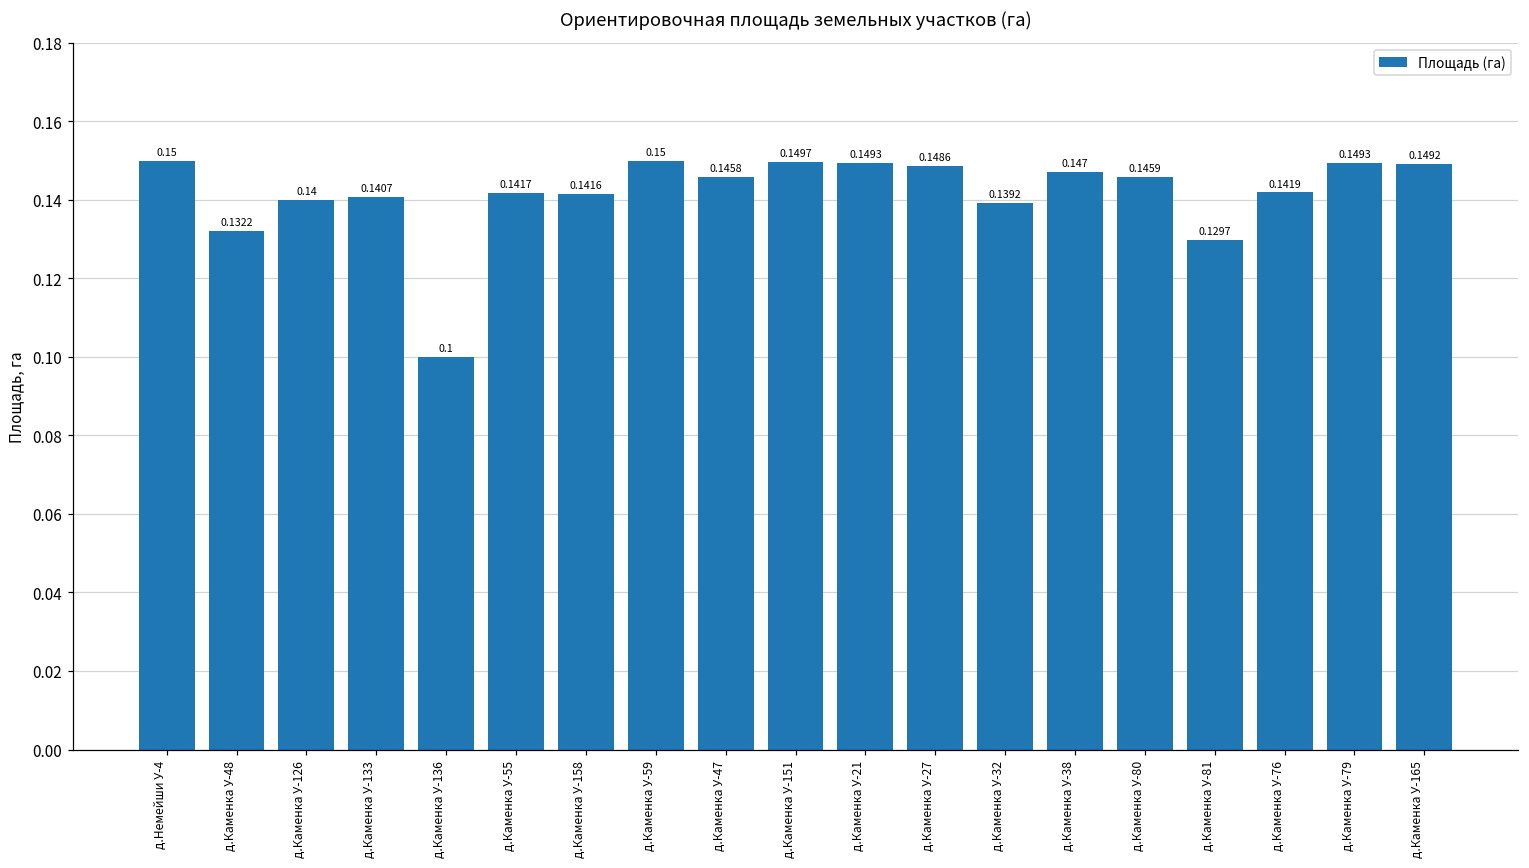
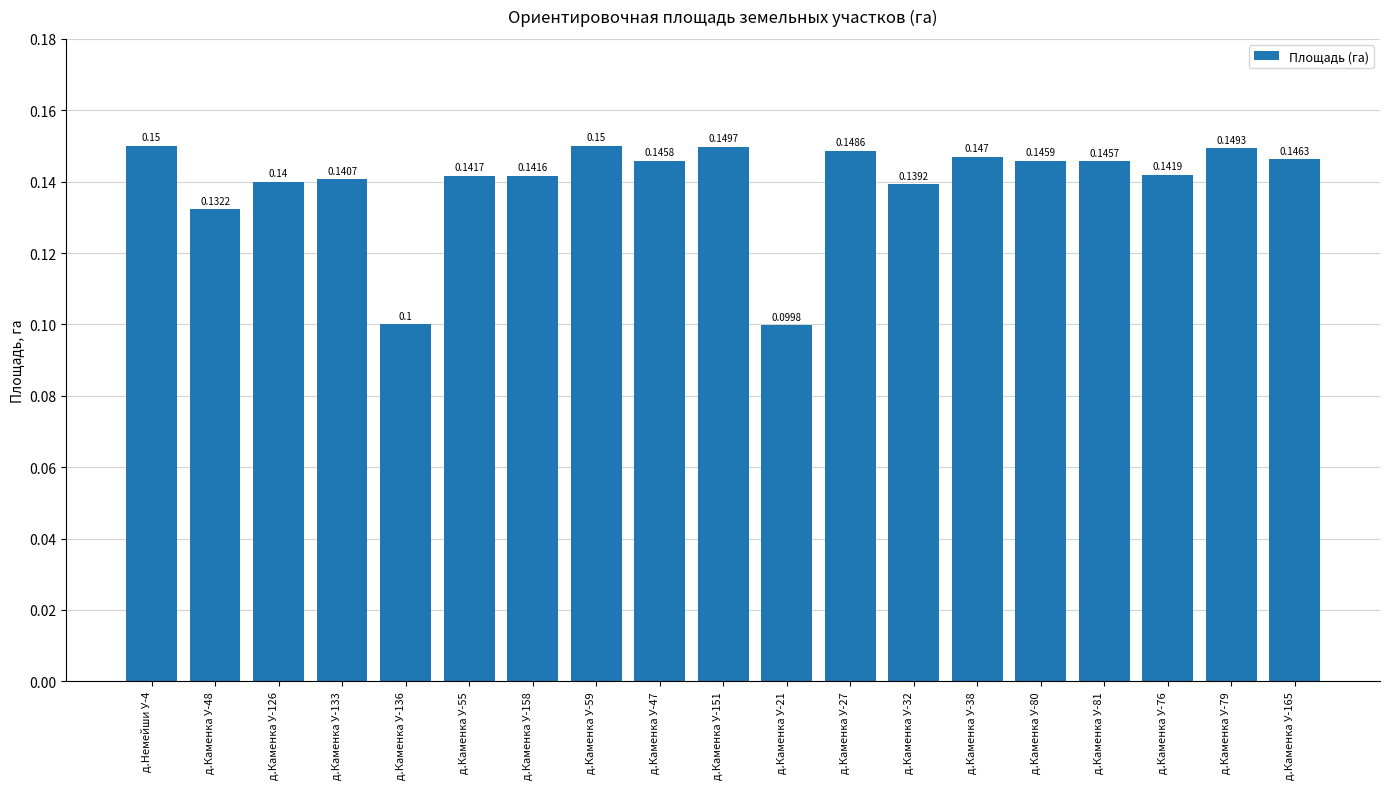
д.Каменка У-21: 0.1493 -> 0.0998
д.Каменка У-81: 0.1297 -> 0.1457
д.Каменка У-165: 0.1492 -> 0.1463
